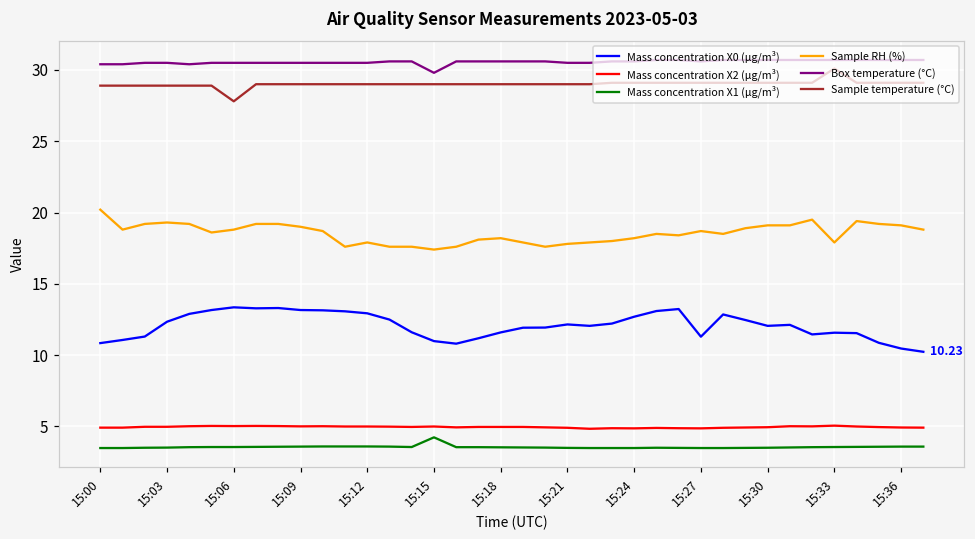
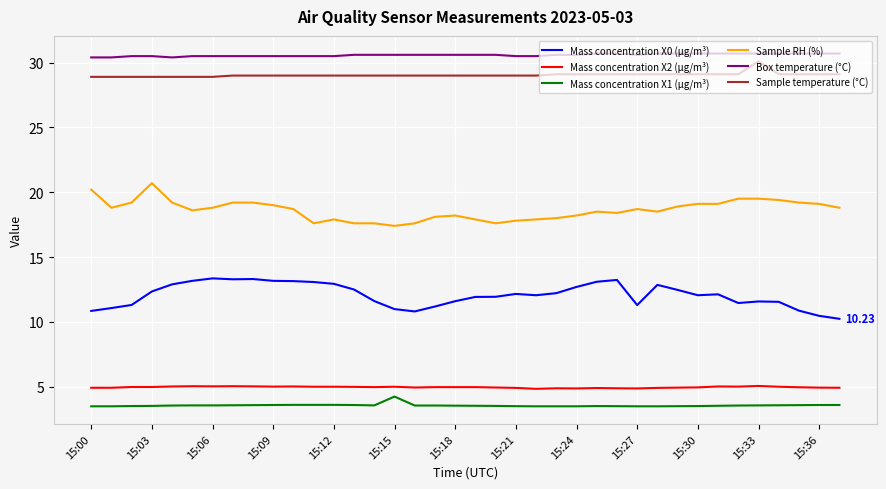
Sample RH (%), 15:03: 19.3 -> 20.7
Sample temperature (°C), 15:06: 27.8 -> 28.9
Box temperature (°C), 15:15: 29.8 -> 30.6
Sample RH (%), 15:33: 17.9 -> 19.5
